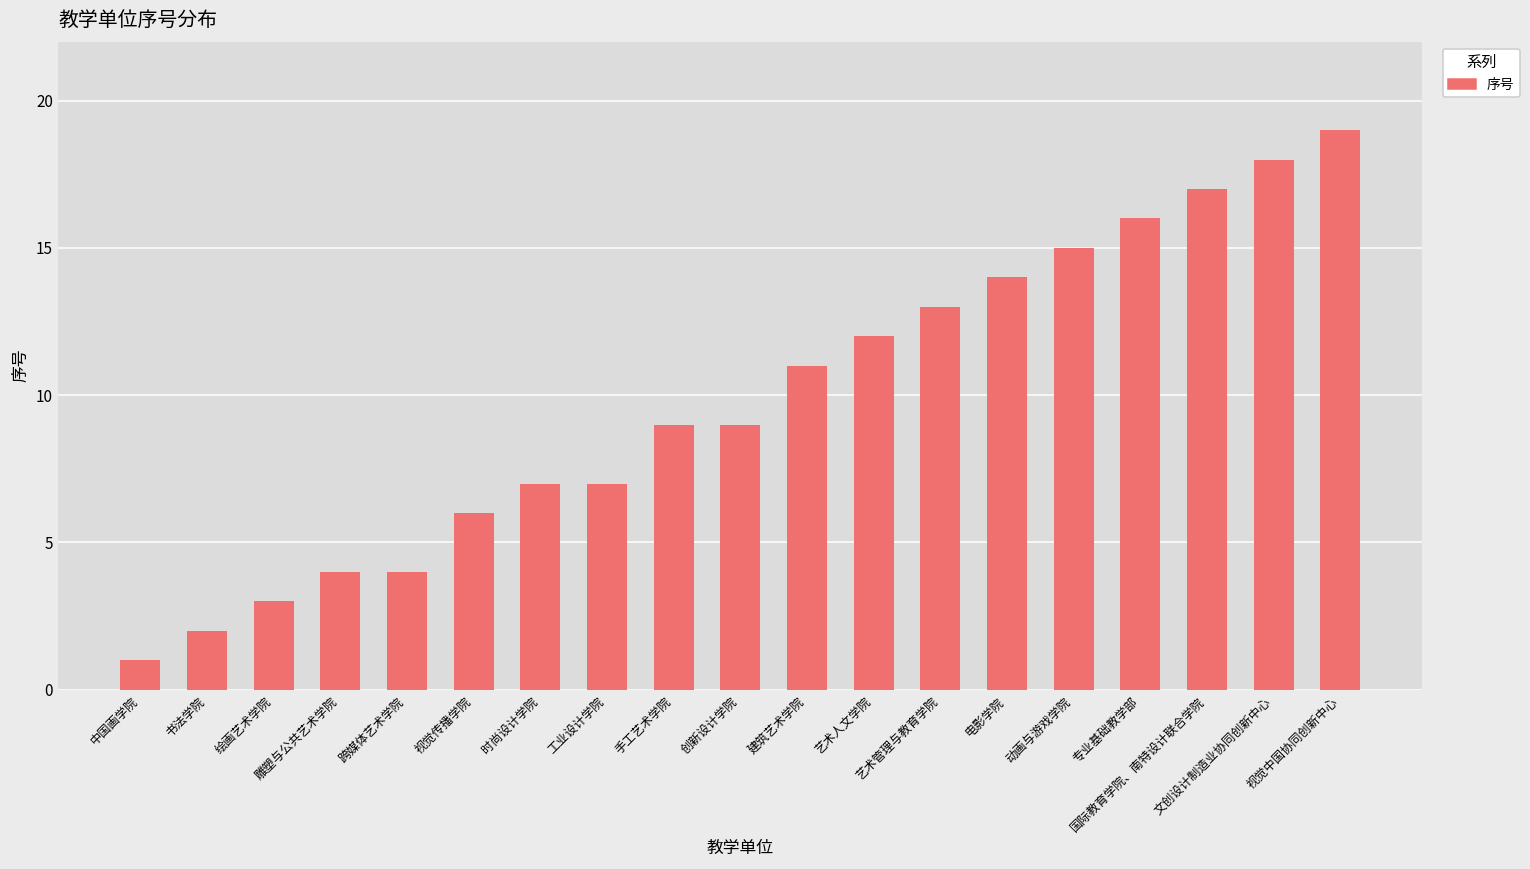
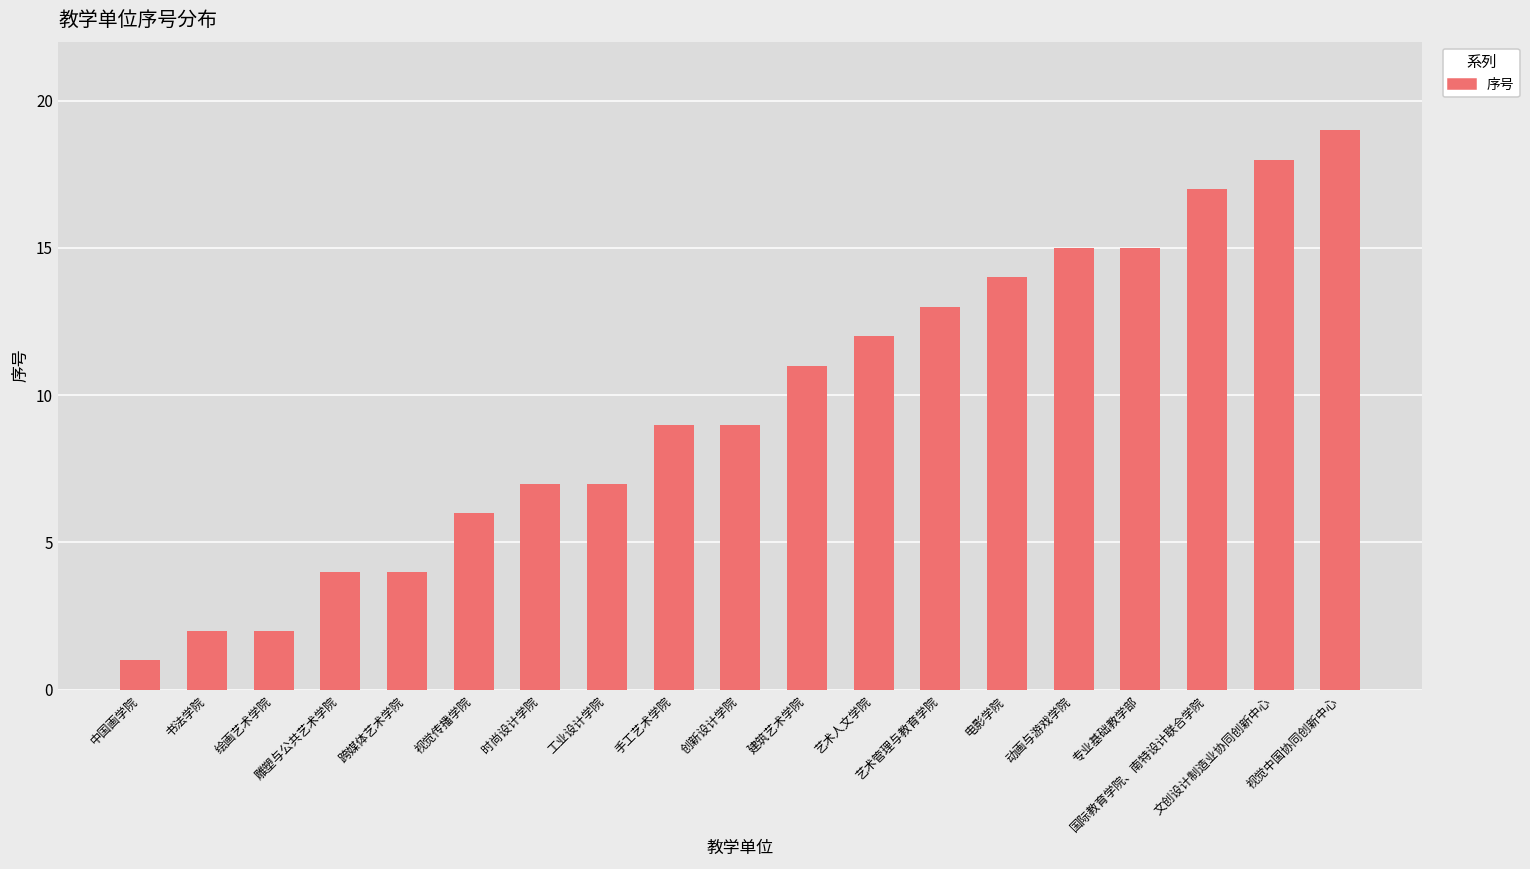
绘画艺术学院: 3 -> 2
专业基础教学部: 16 -> 15
